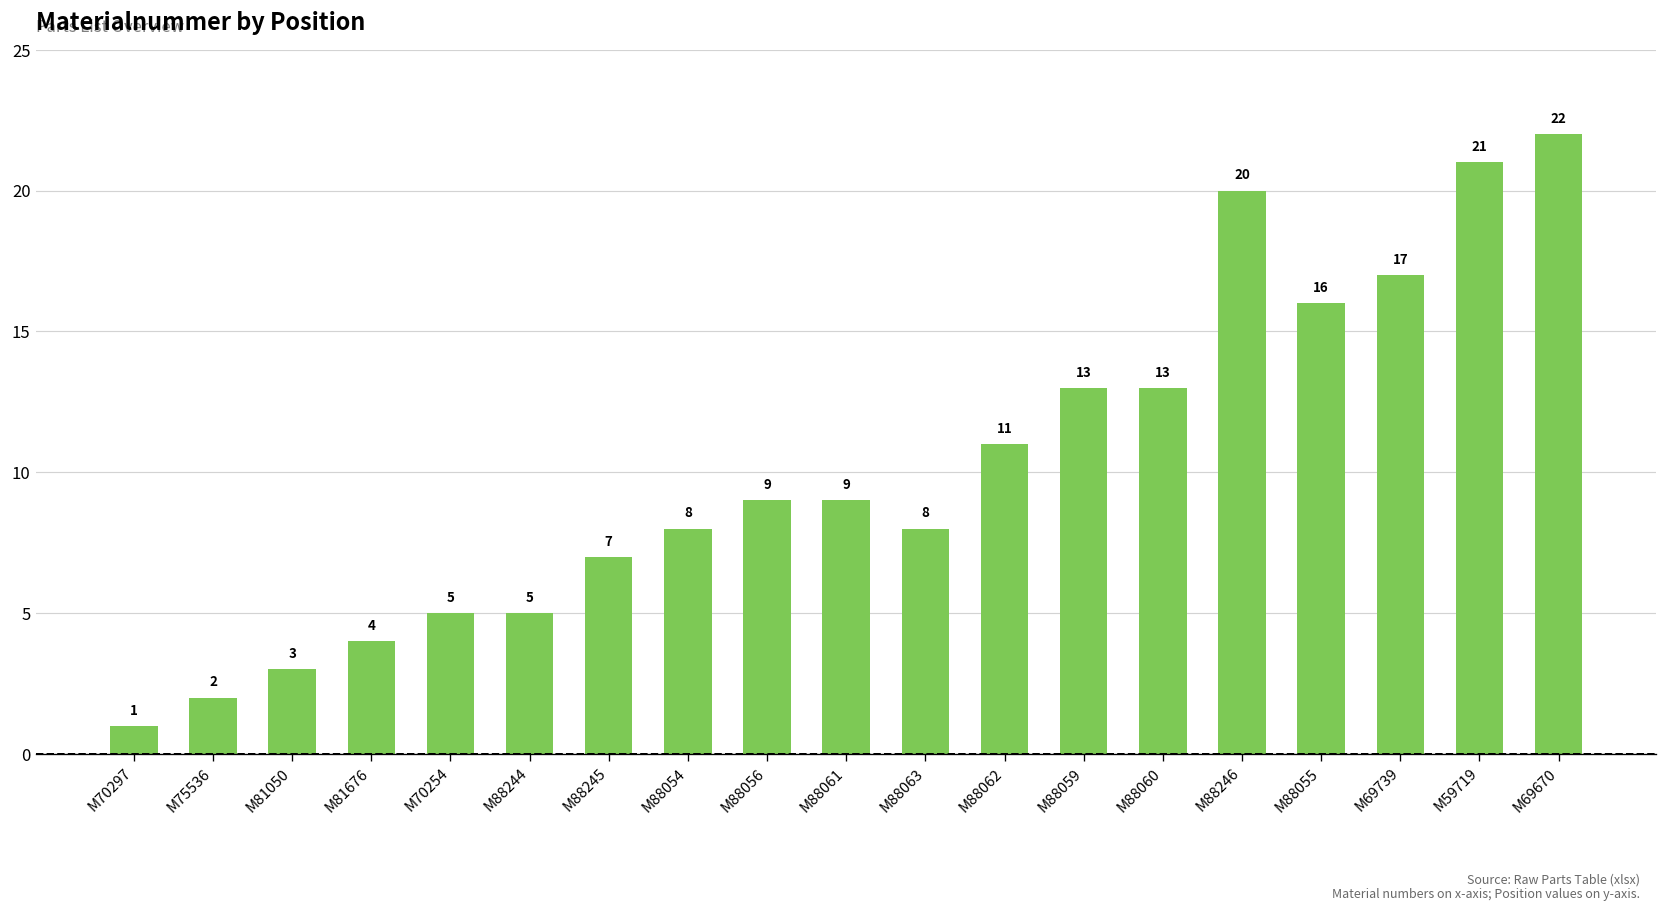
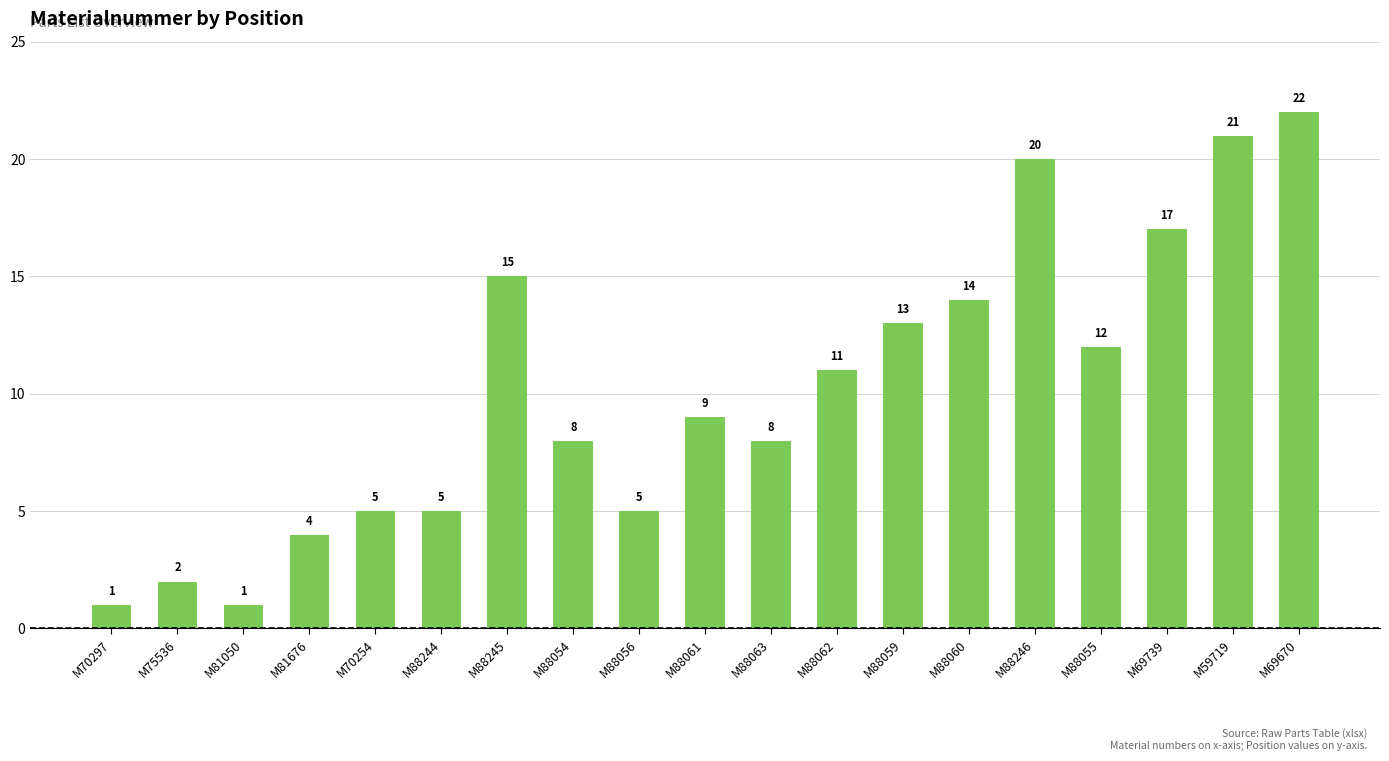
M81050: 3 -> 1
M88245: 7 -> 15
M88056: 9 -> 5
M88060: 13 -> 14
M88055: 16 -> 12
